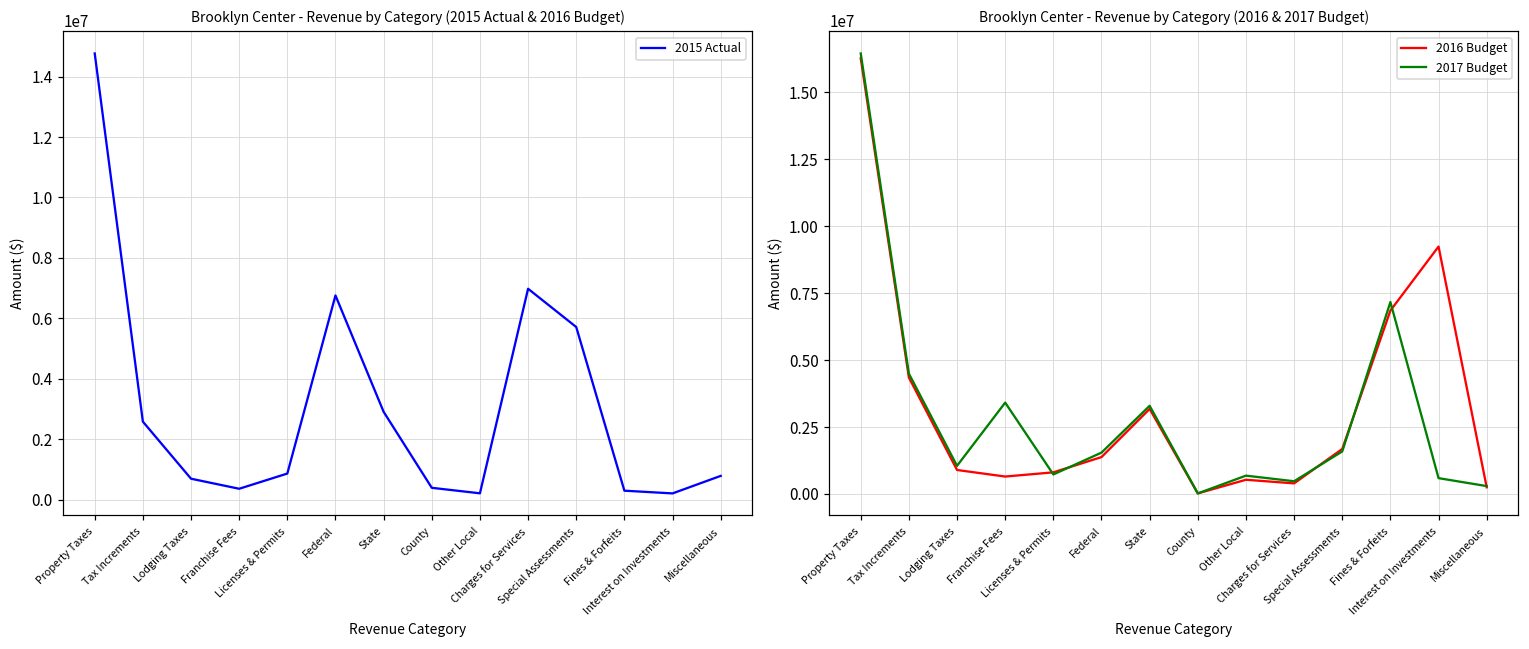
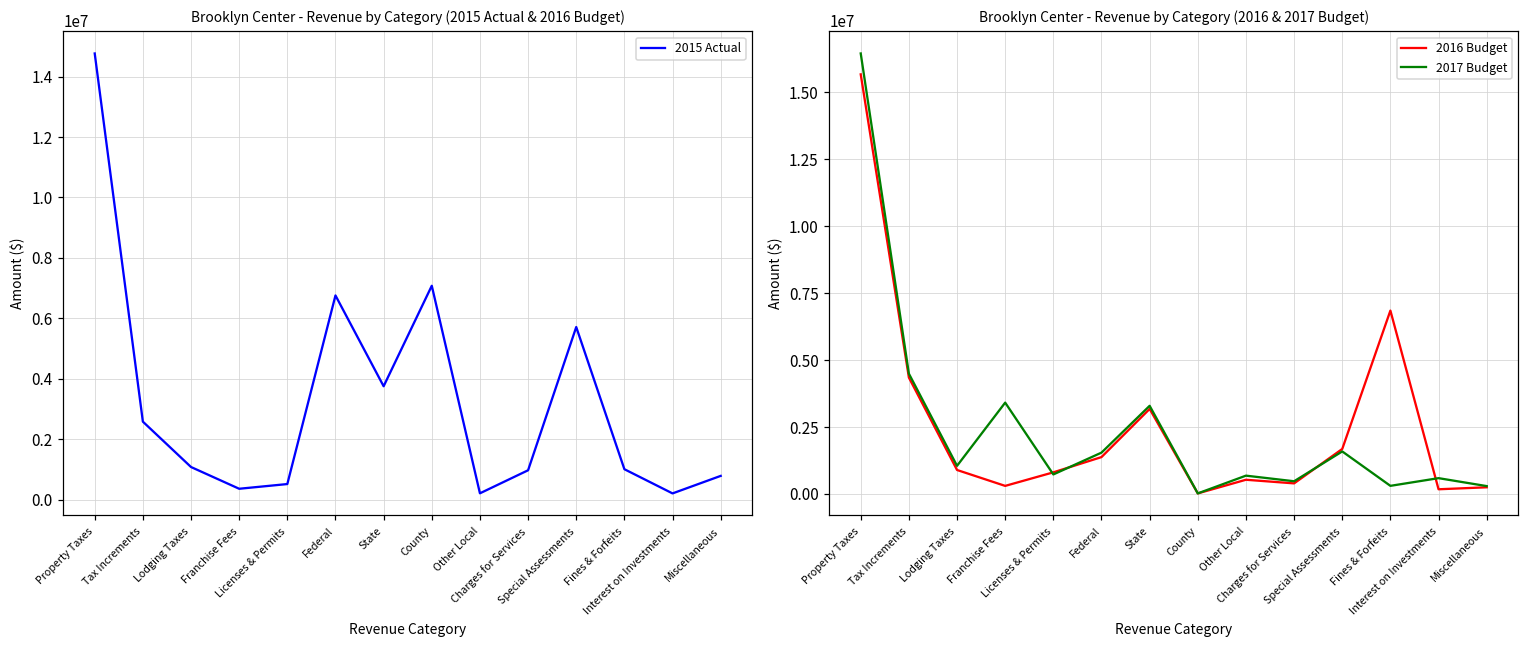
Brooklyn Center - Revenue by Category (2015 Actual & 2016 Budget), Lodging Taxes: 700000 -> 1100000
Brooklyn Center - Revenue by Category (2015 Actual & 2016 Budget), Licenses & Permits: 900000 -> 500000
Brooklyn Center - Revenue by Category (2015 Actual & 2016 Budget), State: 2900000 -> 3700000
Brooklyn Center - Revenue by Category (2015 Actual & 2016 Budget), County: 400000 -> 7100000
Brooklyn Center - Revenue by Category (2015 Actual & 2016 Budget), Charges for Services: 7000000 -> 1000000
Brooklyn Center - Revenue by Category (2015 Actual & 2016 Budget), Fines & Forfeits: 300000 -> 1000000
Brooklyn Center - Revenue by Category (2016 & 2017 Budget), 2016 Budget, Property Taxes: 16300000 -> 15700000
Brooklyn Center - Revenue by Category (2016 & 2017 Budget), 2016 Budget, Franchise Fees: 700000 -> 300000
Brooklyn Center - Revenue by Category (2016 & 2017 Budget), 2017 Budget, Fines & Forfeits: 7200000 -> 300000
Brooklyn Center - Revenue by Category (2016 & 2017 Budget), 2016 Budget, Interest on Investments: 9200000 -> 200000
